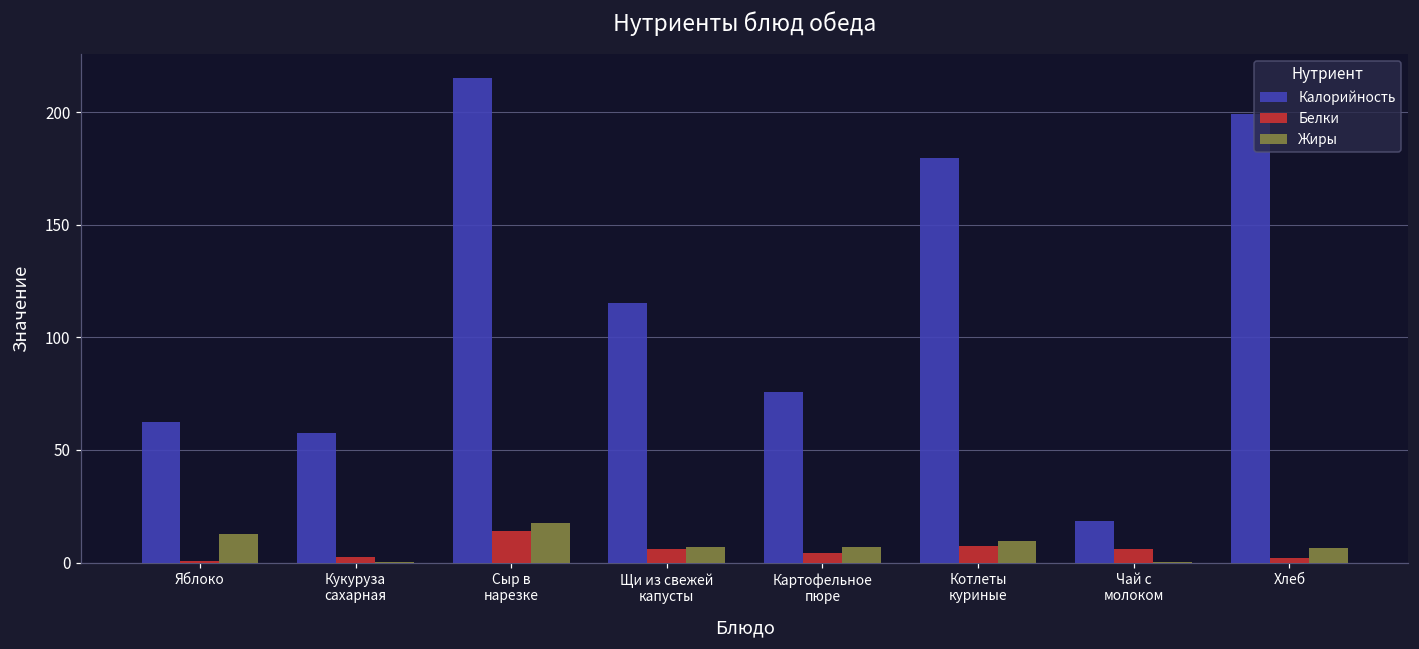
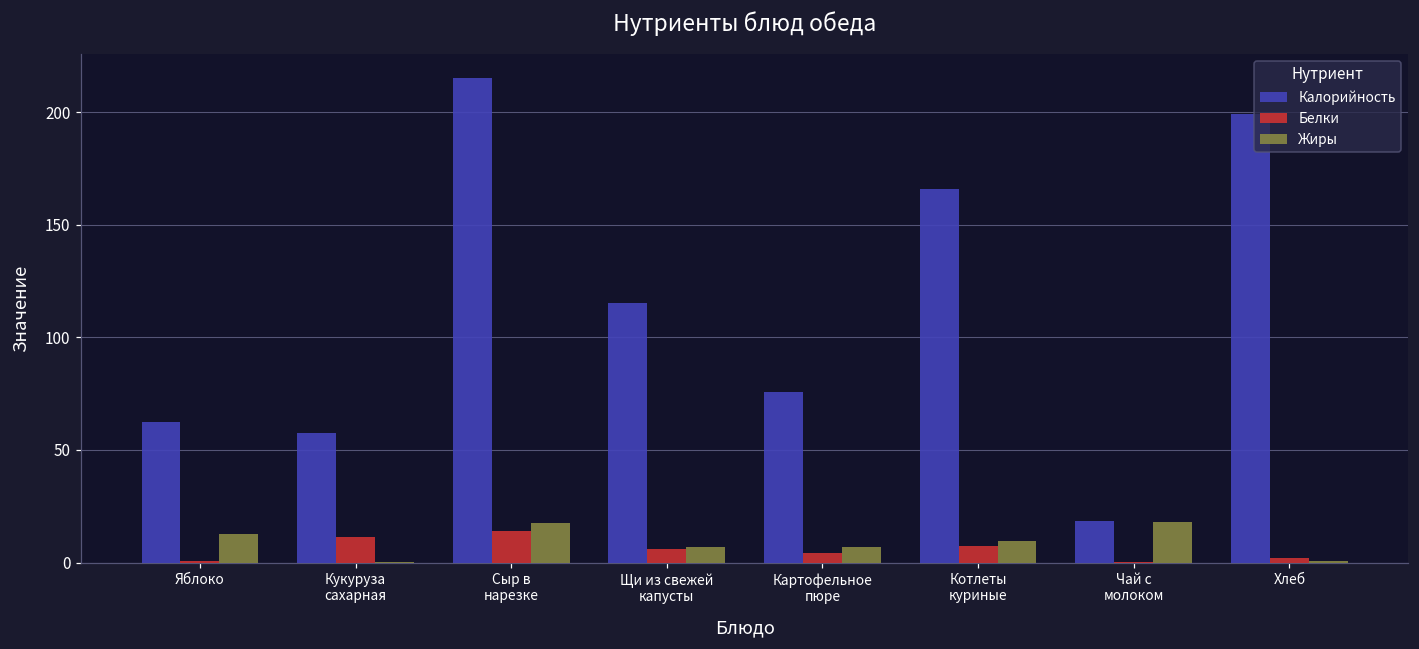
Белки, Кукуруза сахарная: 2 -> 11
Калорийность, Котлеты куриные: 180 -> 166
Белки, Чай с молоком: 6 -> 0
Жиры, Чай с молоком: 0 -> 18
Жиры, Хлеб: 6 -> 1
